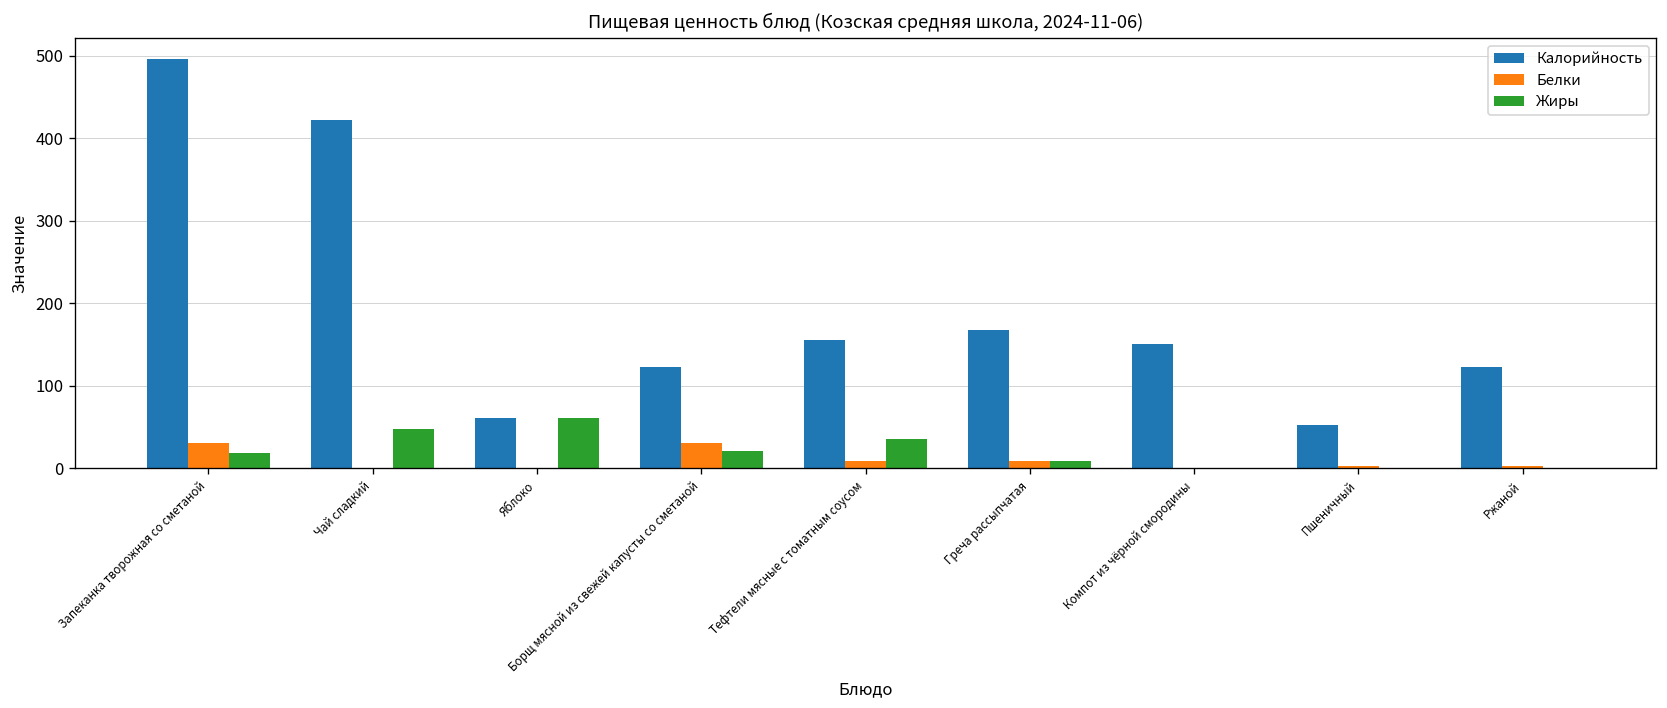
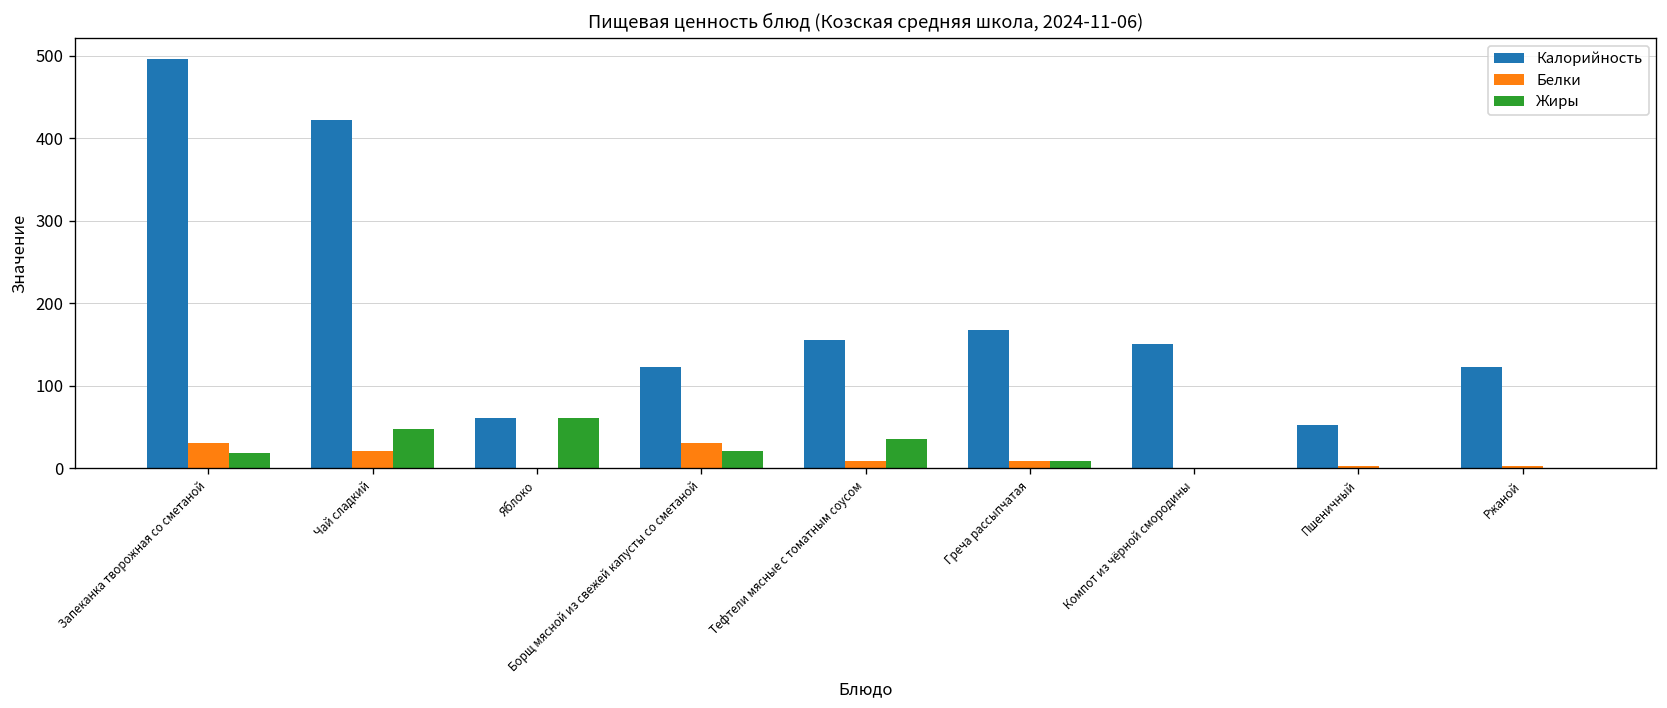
Белки, Чай сладкий: 0 -> 20
